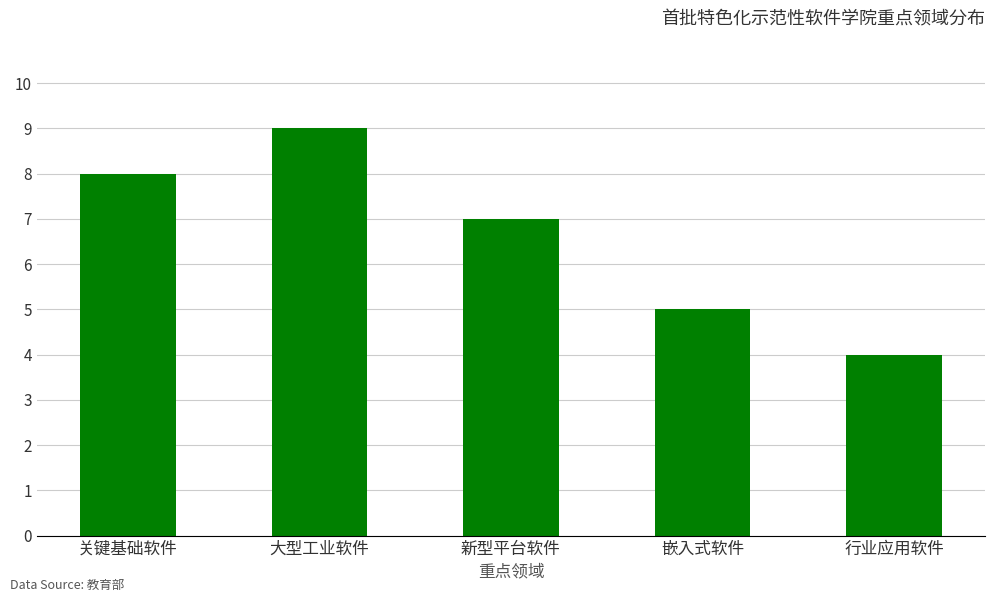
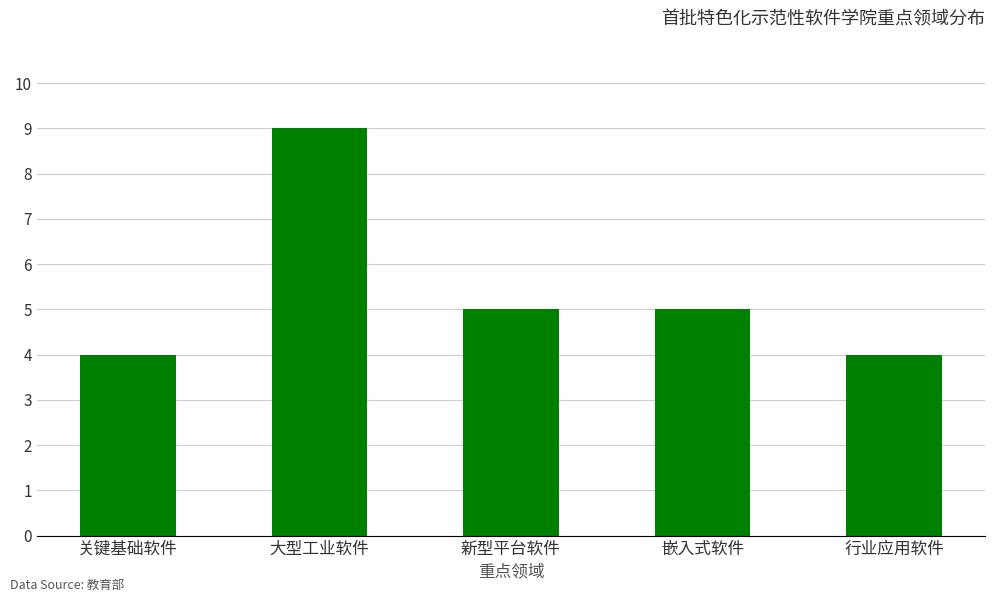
关键基础软件: 8 -> 4
新型平台软件: 7 -> 5
